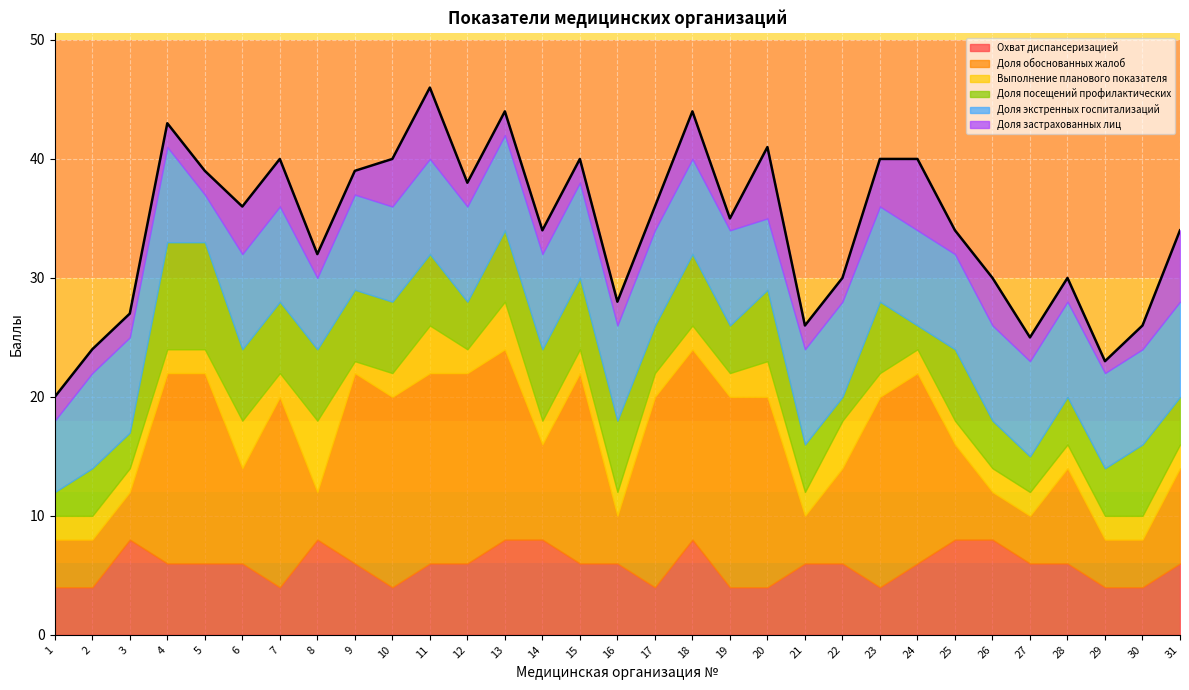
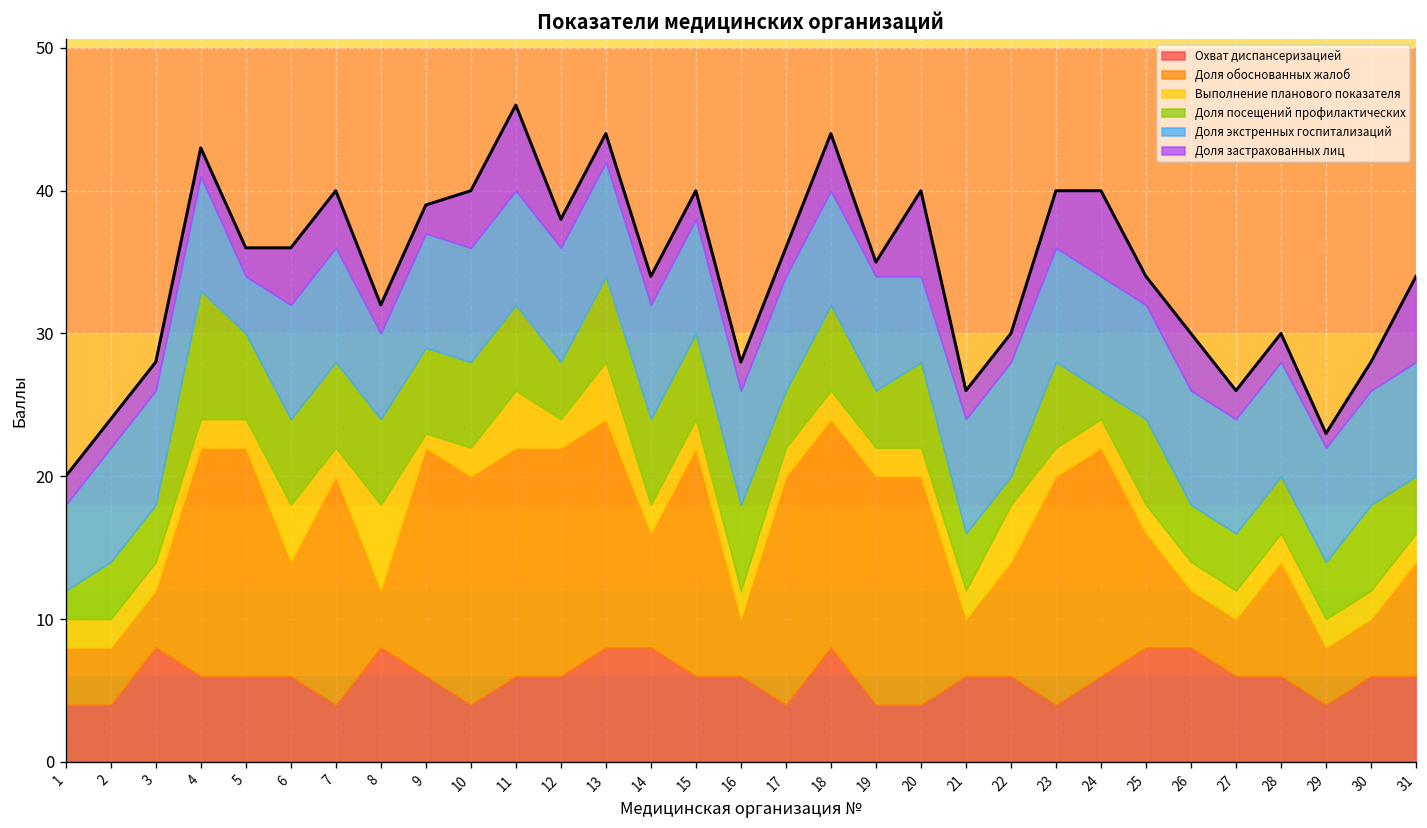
Доля посещений профилактических, 3: 3 -> 4
Доля посещений профилактических, 5: 9 -> 6
Выполнение планового показателя, 20: 3 -> 2
Доля посещений профилактических, 27: 3 -> 4
Охват диспансеризацией, 30: 4 -> 6
